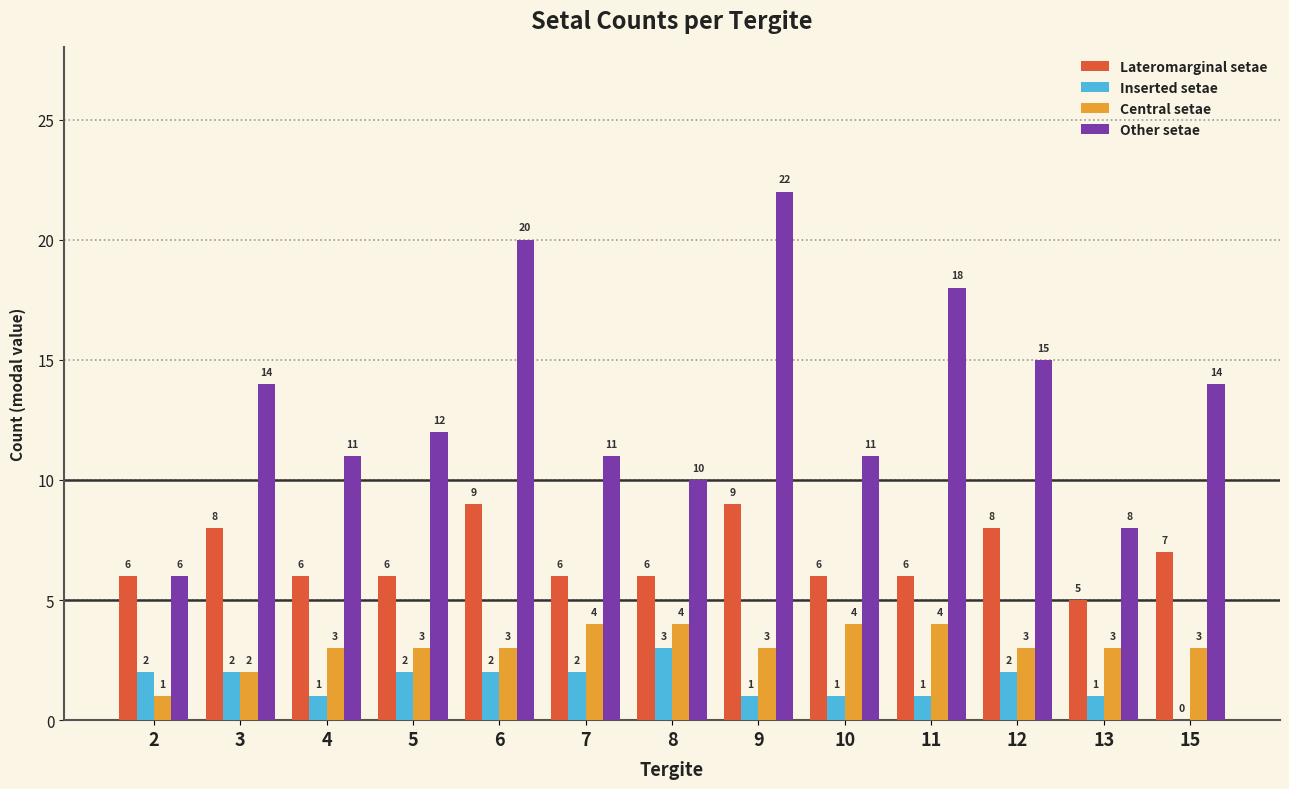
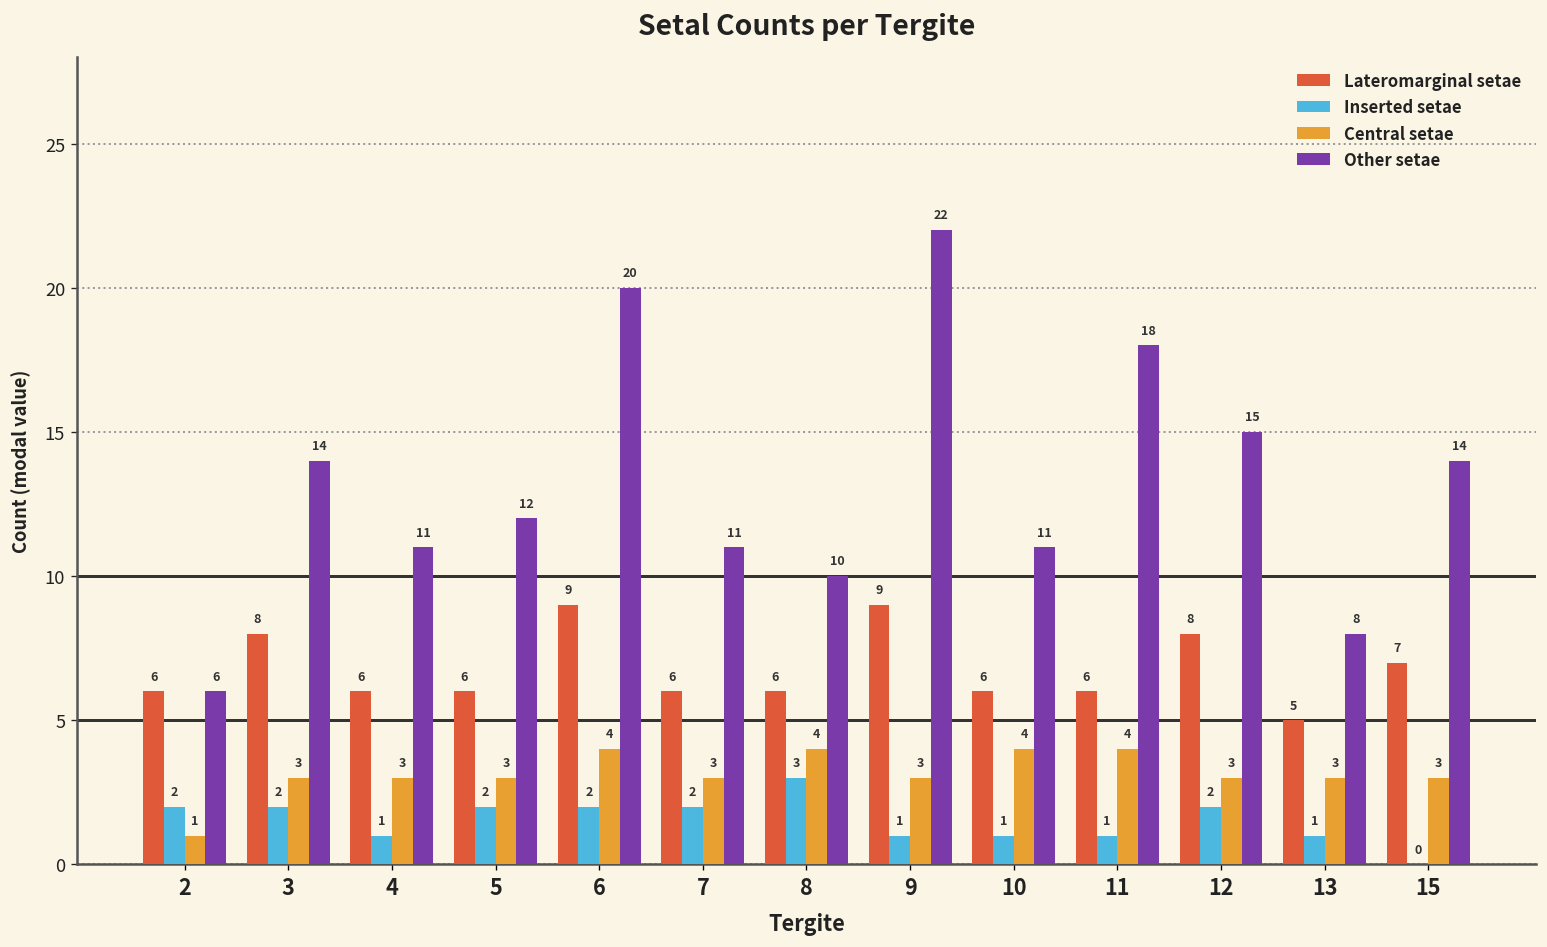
Central setae, 3: 2 -> 3
Central setae, 6: 3 -> 4
Central setae, 7: 4 -> 3
